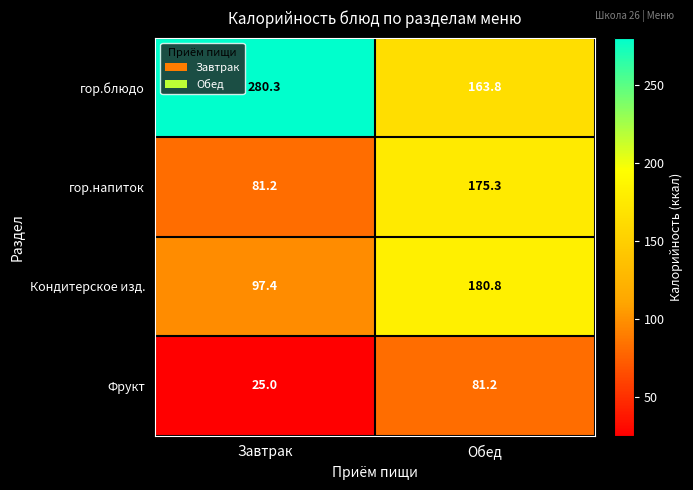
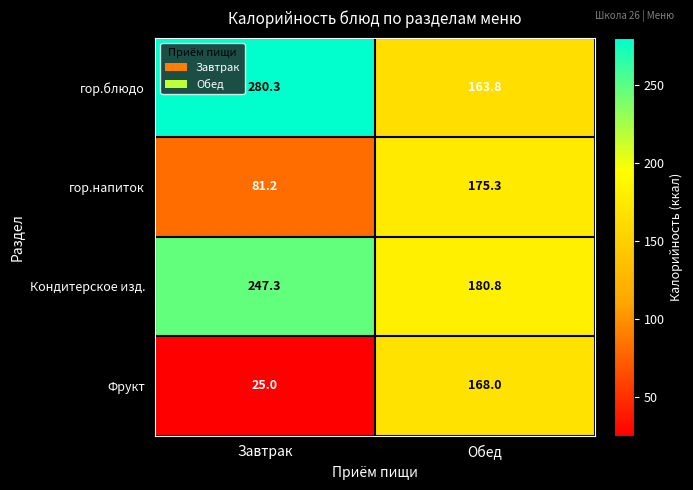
Кондитерское изд., Завтрак: 97.4 -> 247.3
Фрукт, Обед: 81.2 -> 168.0
